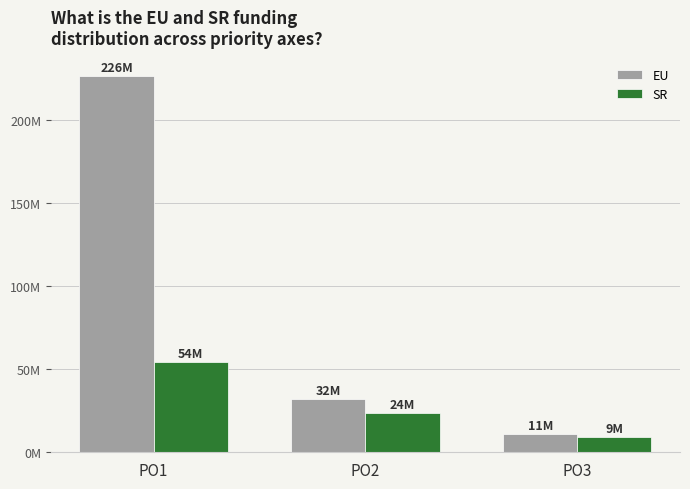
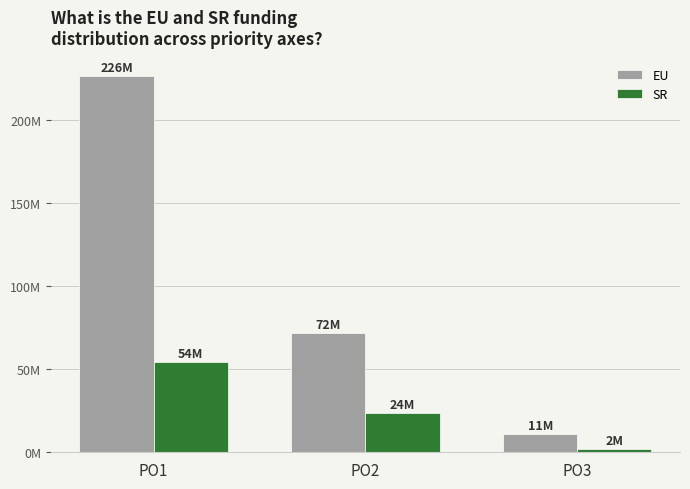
EU, PO2: 32M -> 72M
SR, PO3: 9M -> 2M
